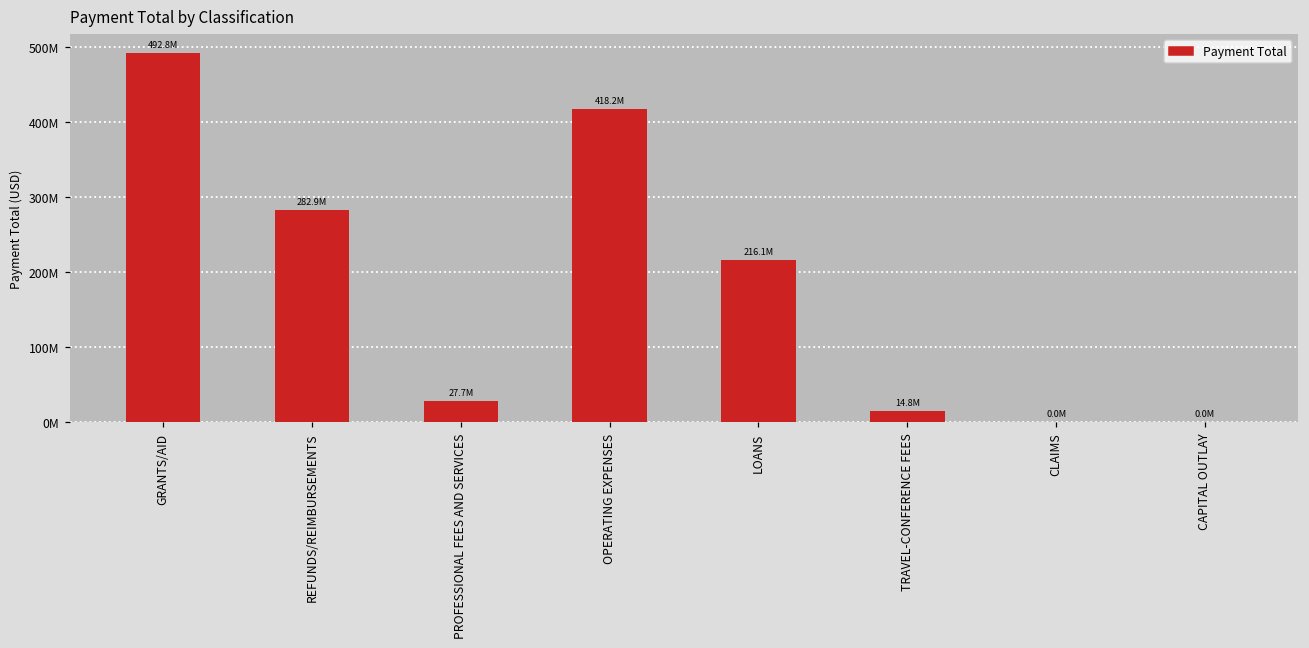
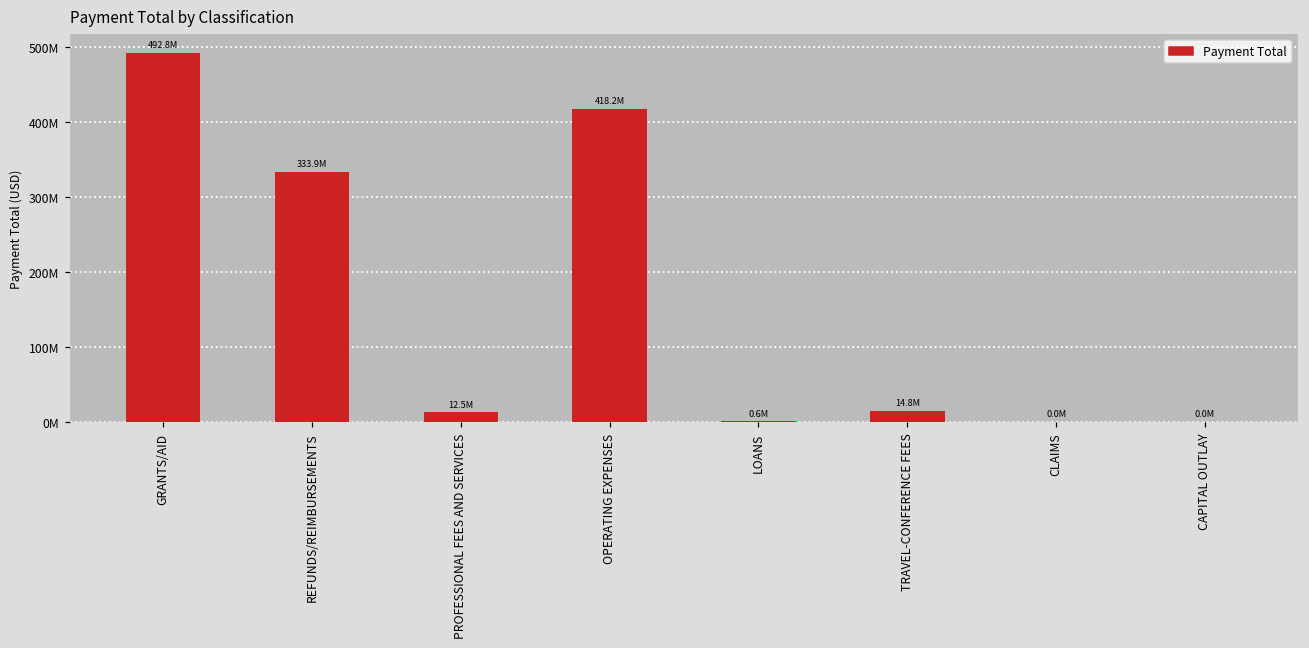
REFUNDS/REIMBURSEMENTS: 282.9M -> 333.9M
PROFESSIONAL FEES AND SERVICES: 27.7M -> 12.5M
LOANS: 216.1M -> 0.6M
